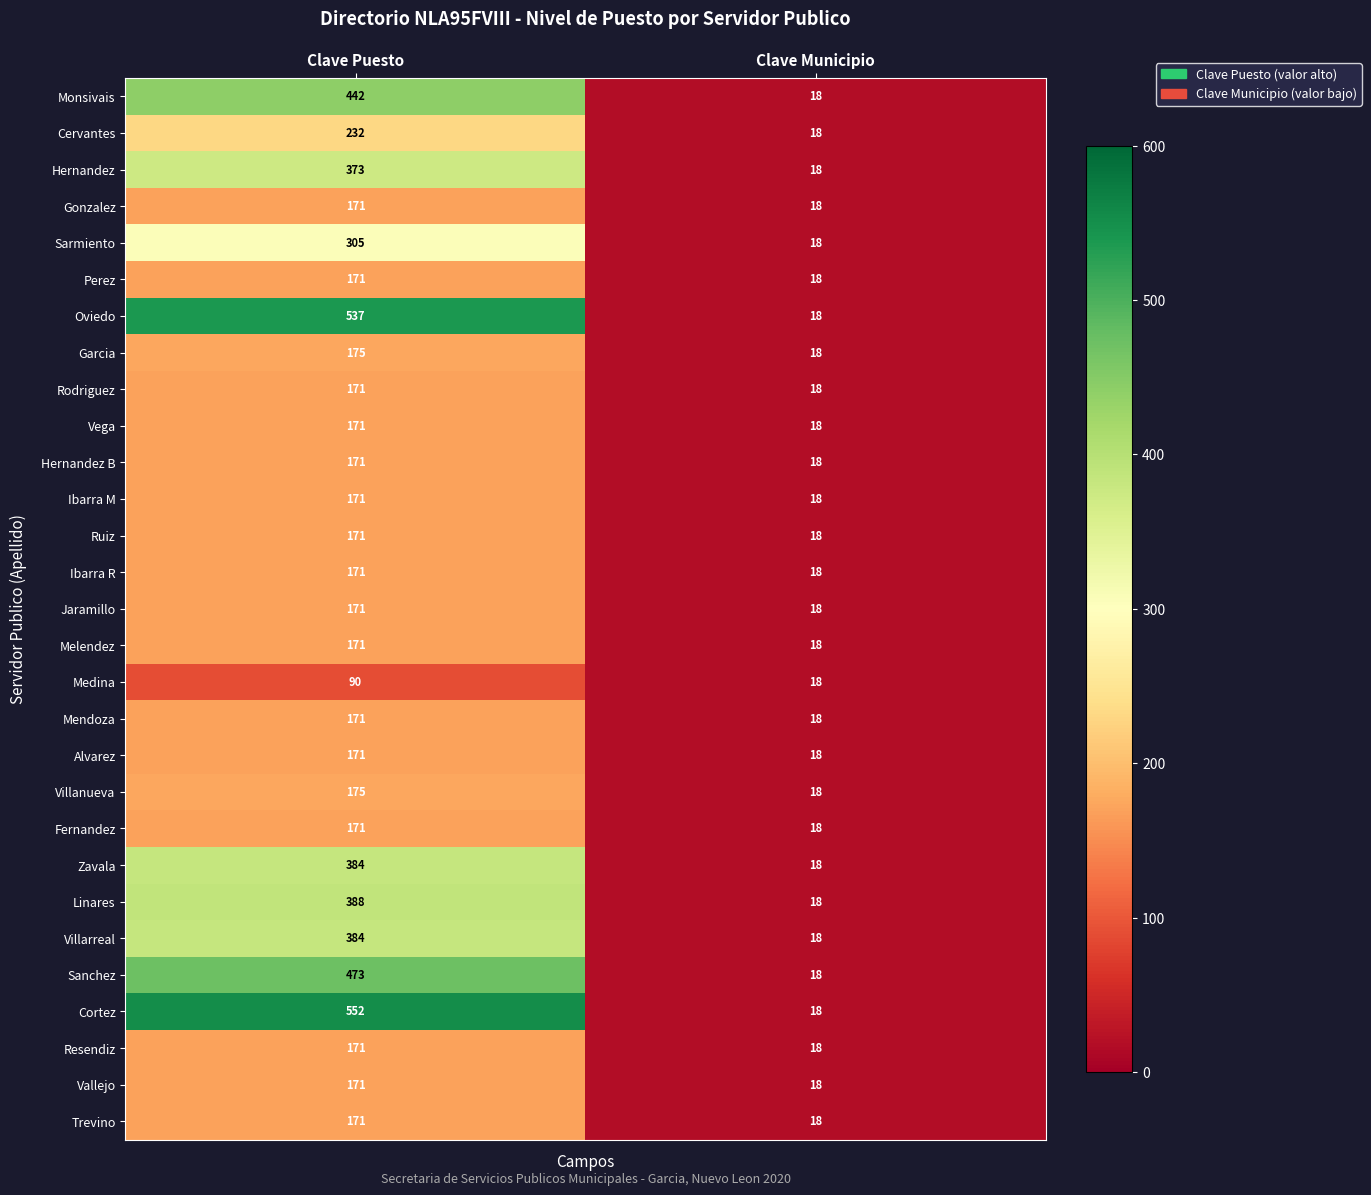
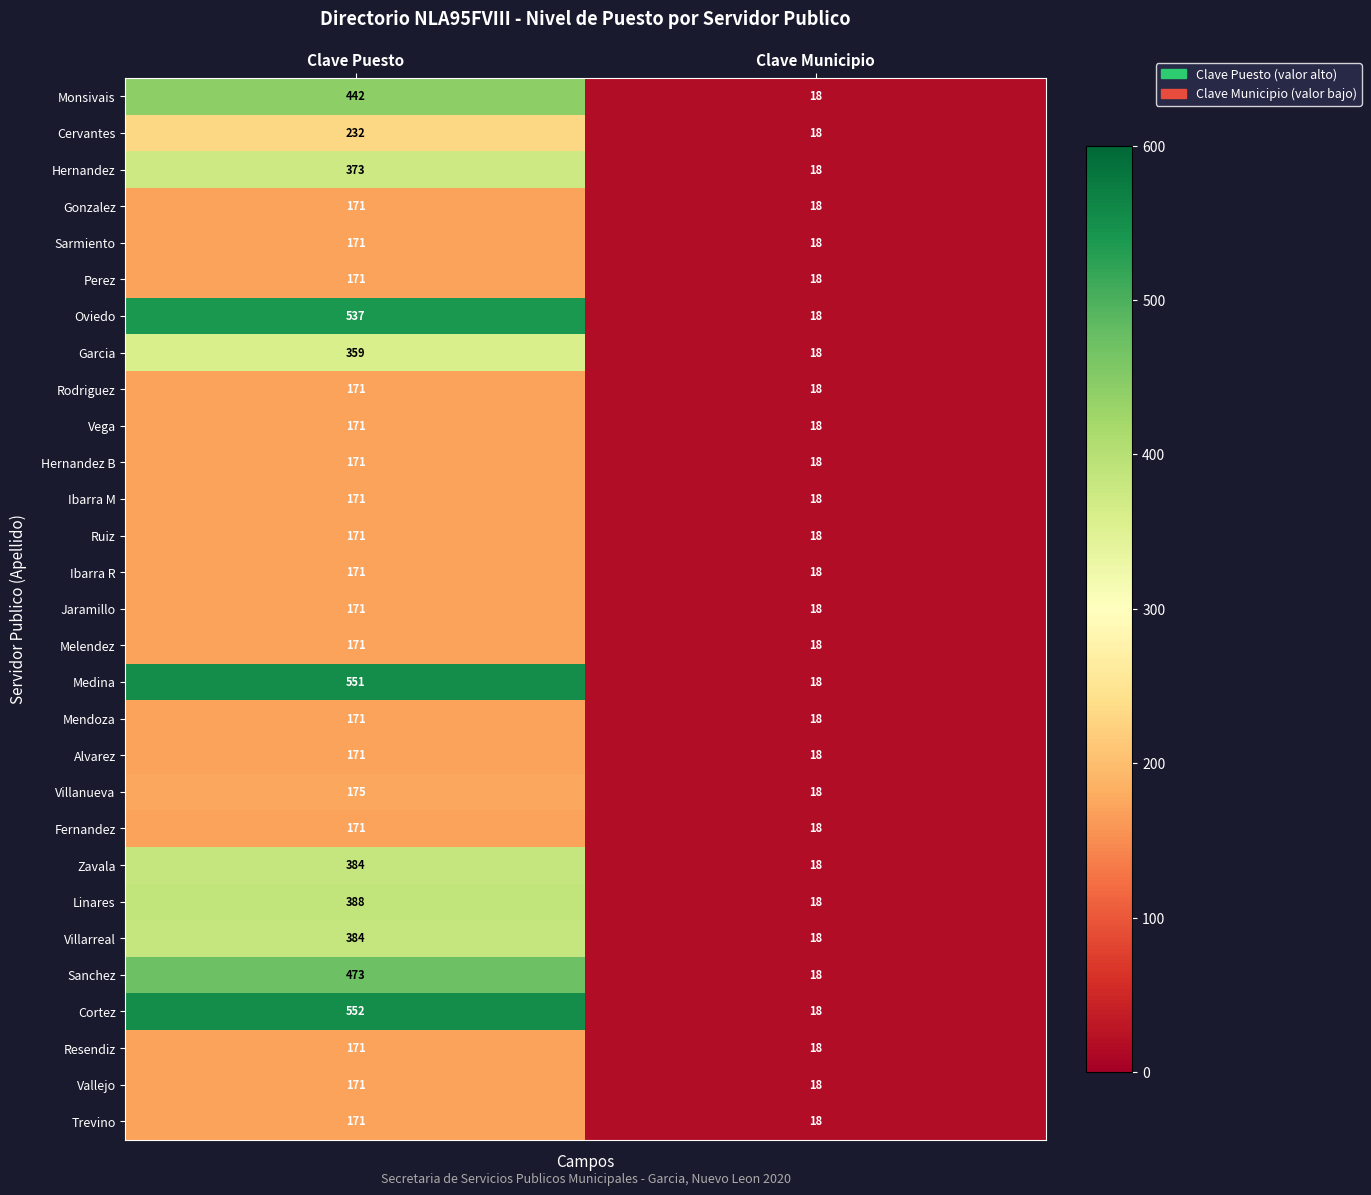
Sarmiento, Clave Puesto: 305 -> 171
Garcia, Clave Puesto: 175 -> 359
Medina, Clave Puesto: 90 -> 551
